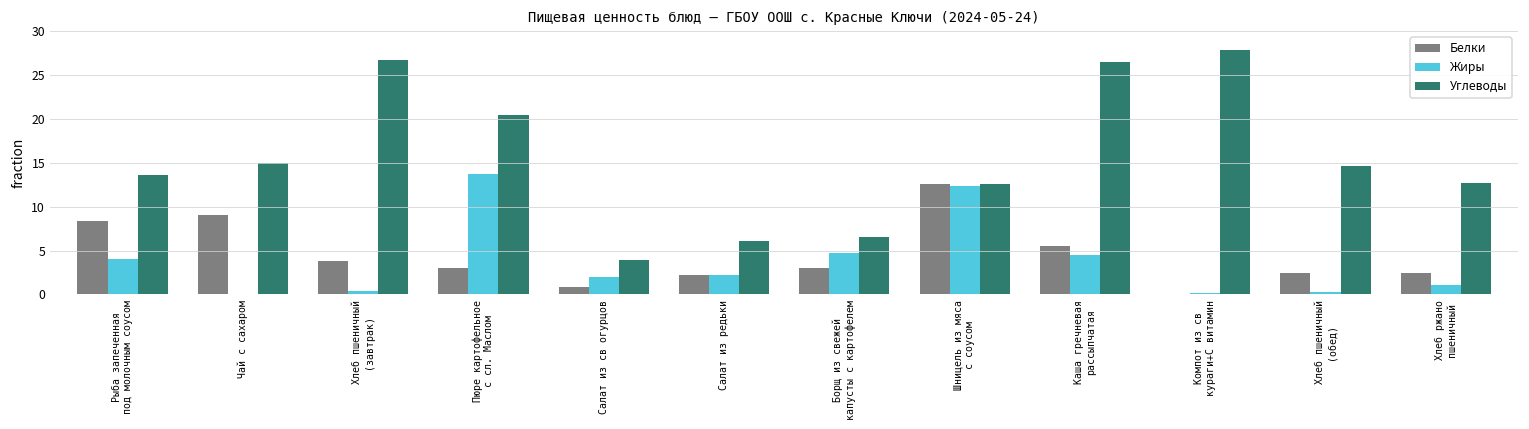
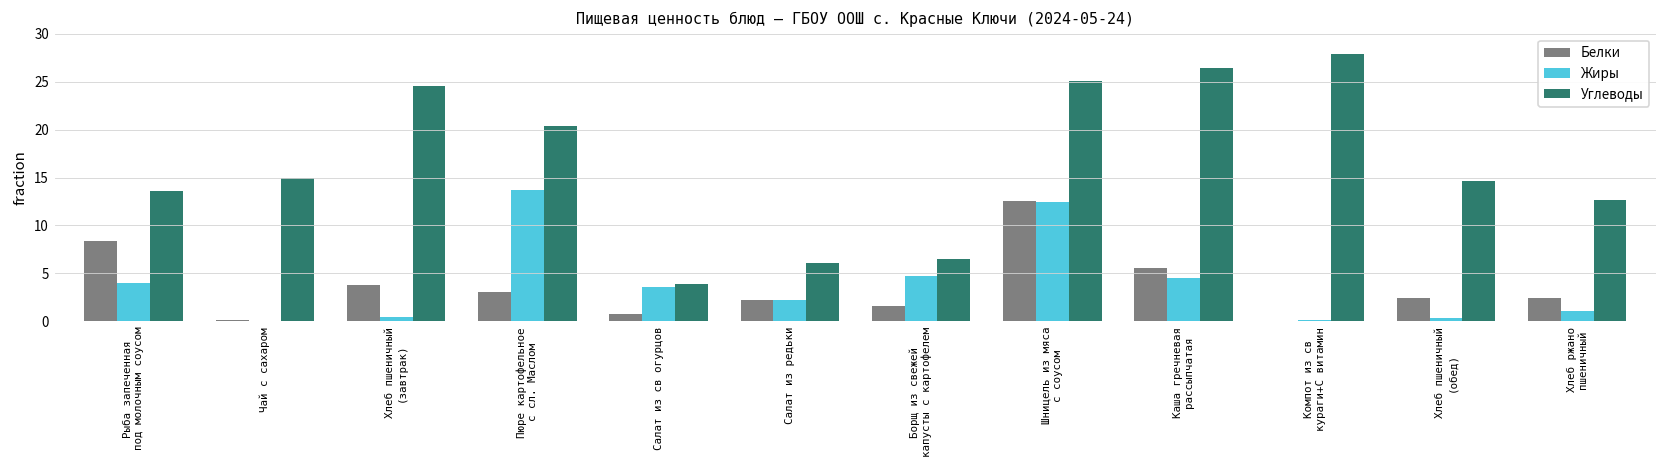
Белки, Чай с сахаром: 9 -> 0
Углеводы, Хлеб пшеничный (завтрак): 27 -> 25
Жиры, Салат из св огурцов: 2 -> 4
Белки, Борщ из свежей капусты с картофелем: 3 -> 2
Углеводы, Шницель из мяса с соусом: 13 -> 25
